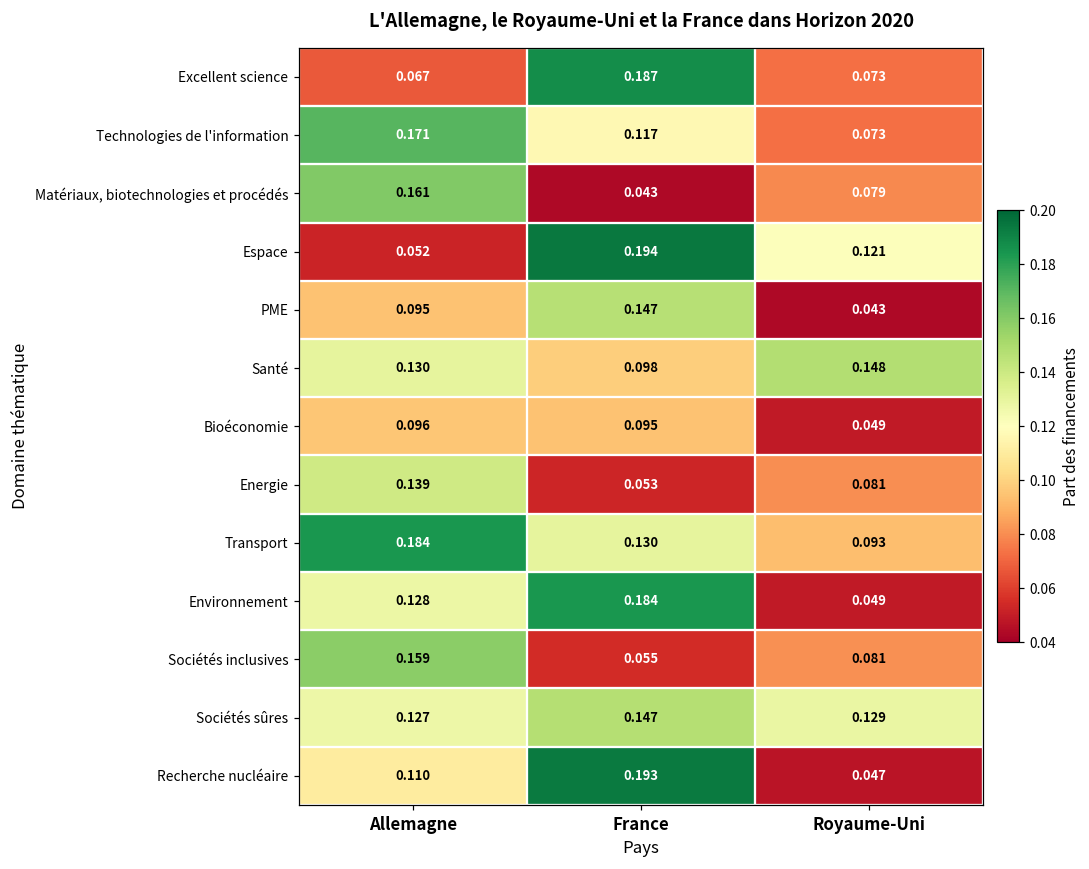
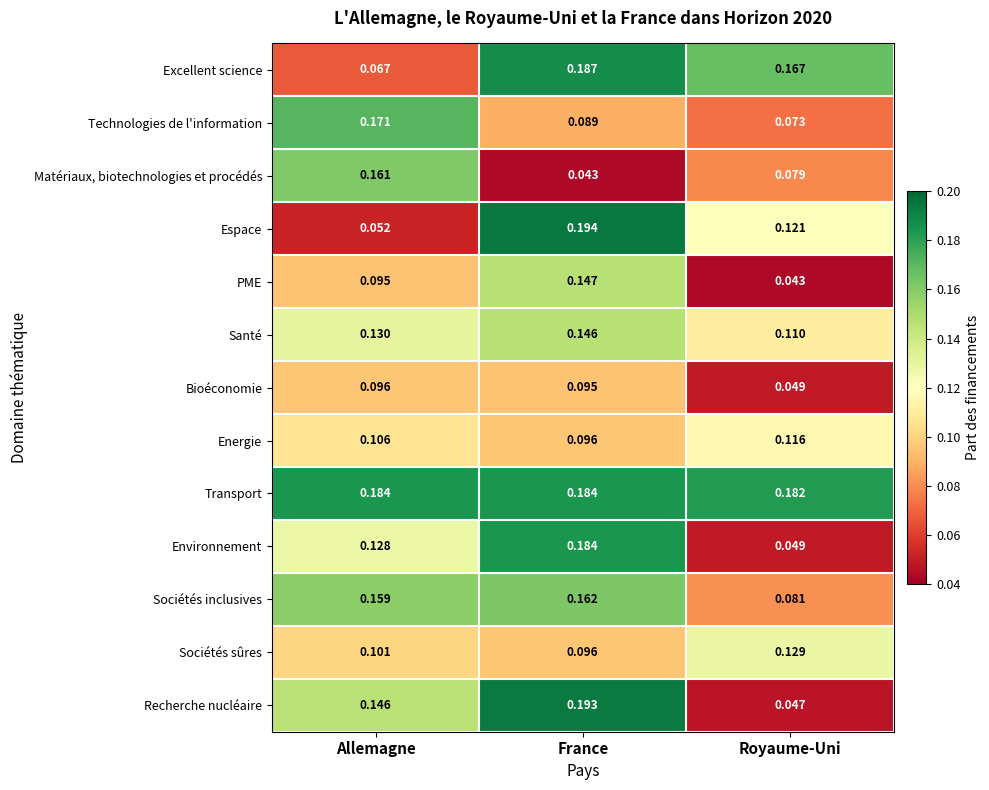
Excellent science, Royaume-Uni: 0.073 -> 0.167
Technologies de l'information, France: 0.117 -> 0.089
Santé, France: 0.098 -> 0.146
Santé, Royaume-Uni: 0.148 -> 0.110
Energie, Allemagne: 0.139 -> 0.106
Energie, France: 0.053 -> 0.096
Energie, Royaume-Uni: 0.081 -> 0.116
Transport, France: 0.130 -> 0.184
Transport, Royaume-Uni: 0.093 -> 0.182
Sociétés inclusives, France: 0.055 -> 0.162
Sociétés sûres, Allemagne: 0.127 -> 0.101
Sociétés sûres, France: 0.147 -> 0.096
Recherche nucléaire, Allemagne: 0.110 -> 0.146
